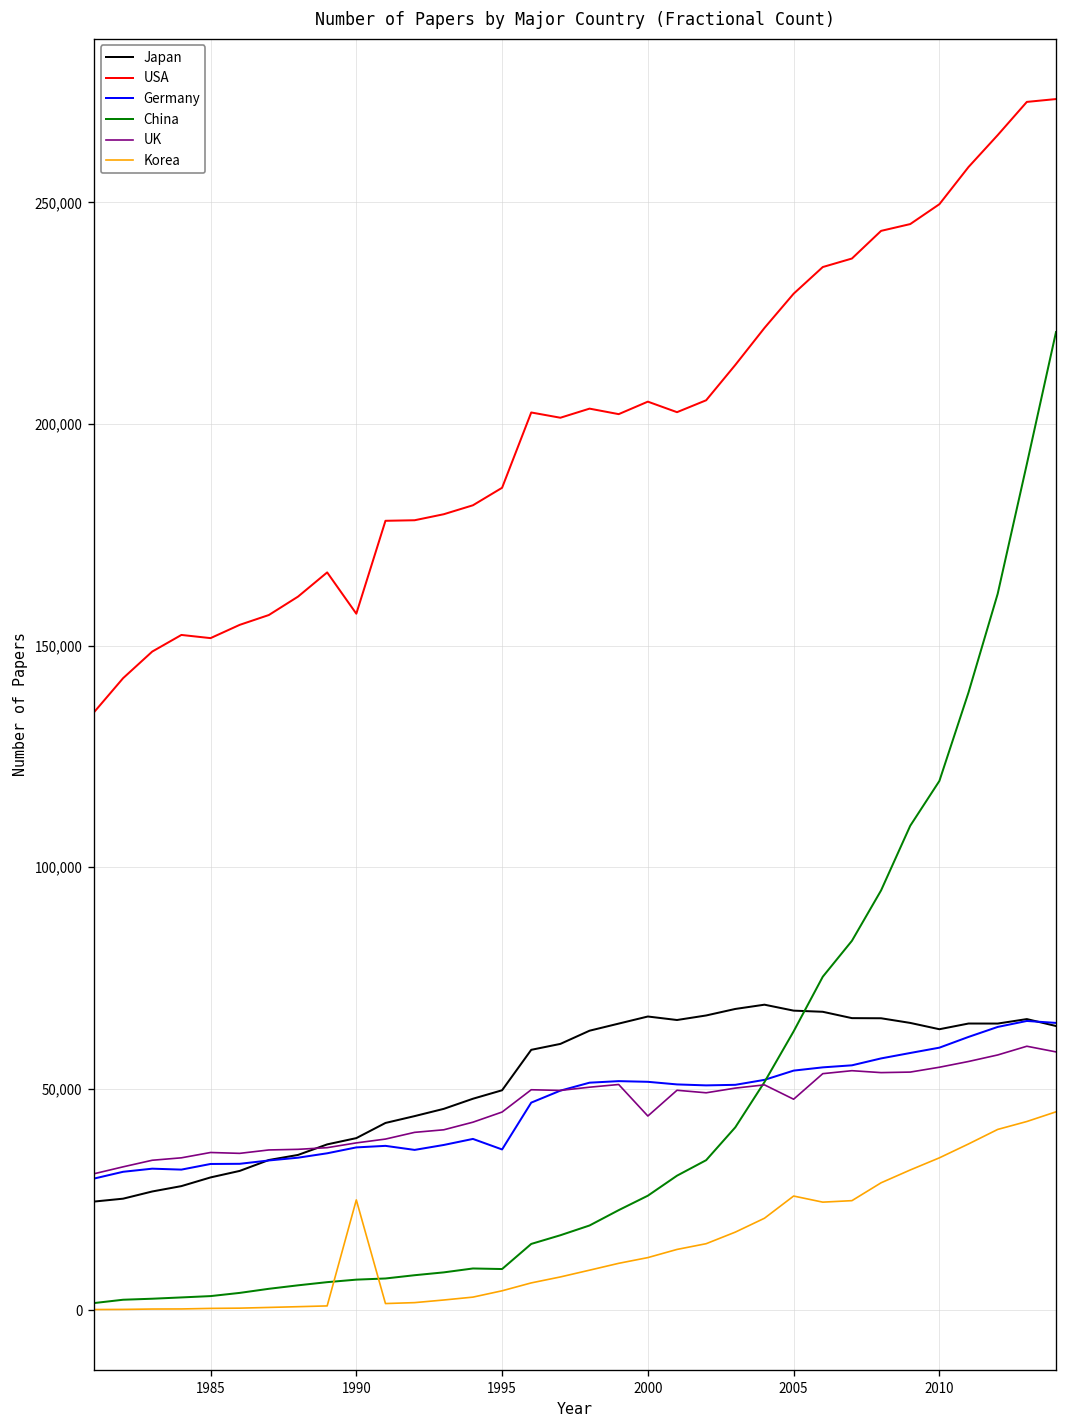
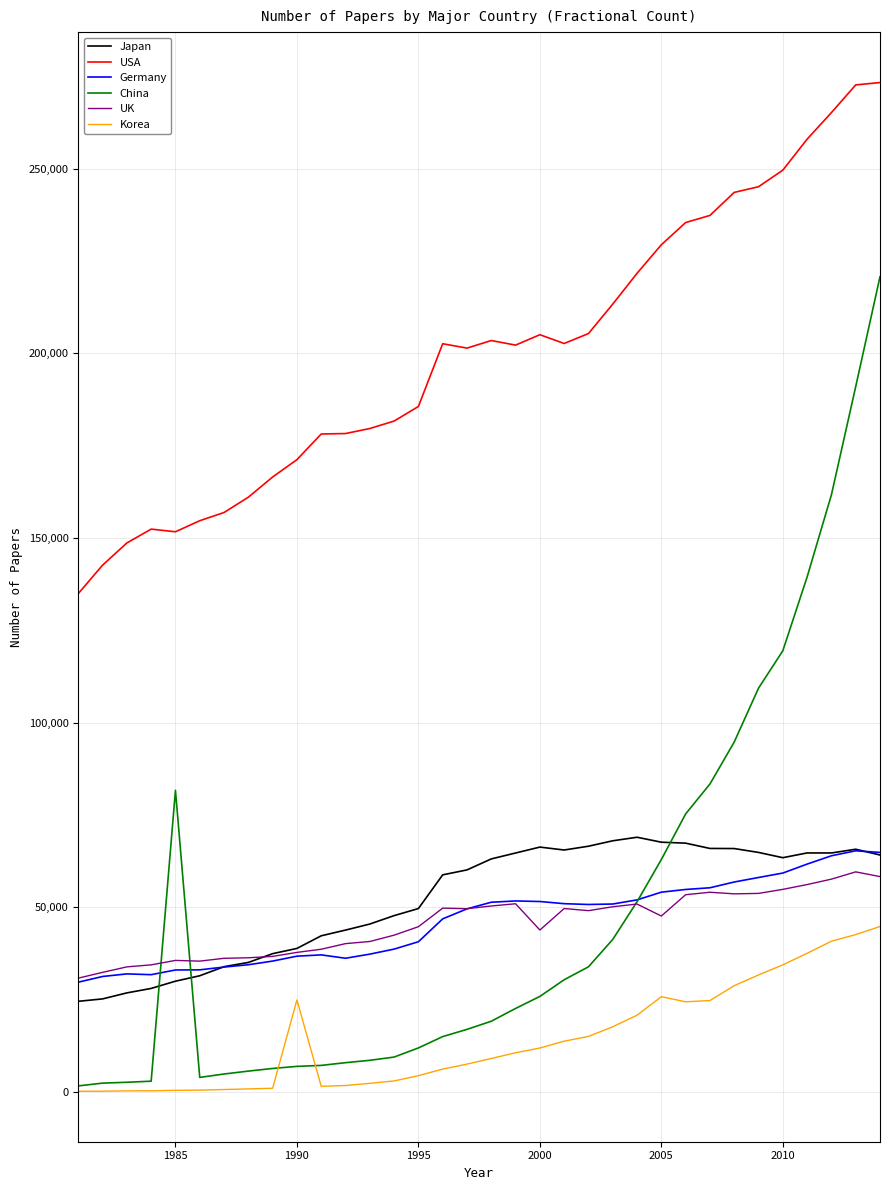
China, 1985: 3,000 -> 82,000
USA, 1990: 157,000 -> 171,000
Germany, 1995: 36,000 -> 41,000
China, 1995: 9,000 -> 12,000
